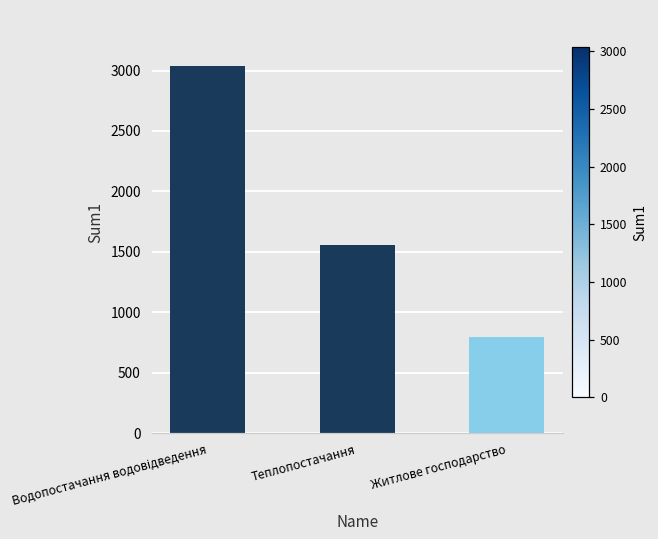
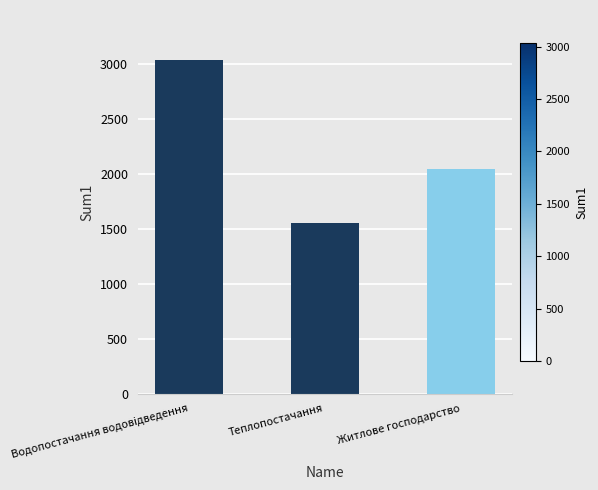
Житлове господарство: 800 -> 2050
